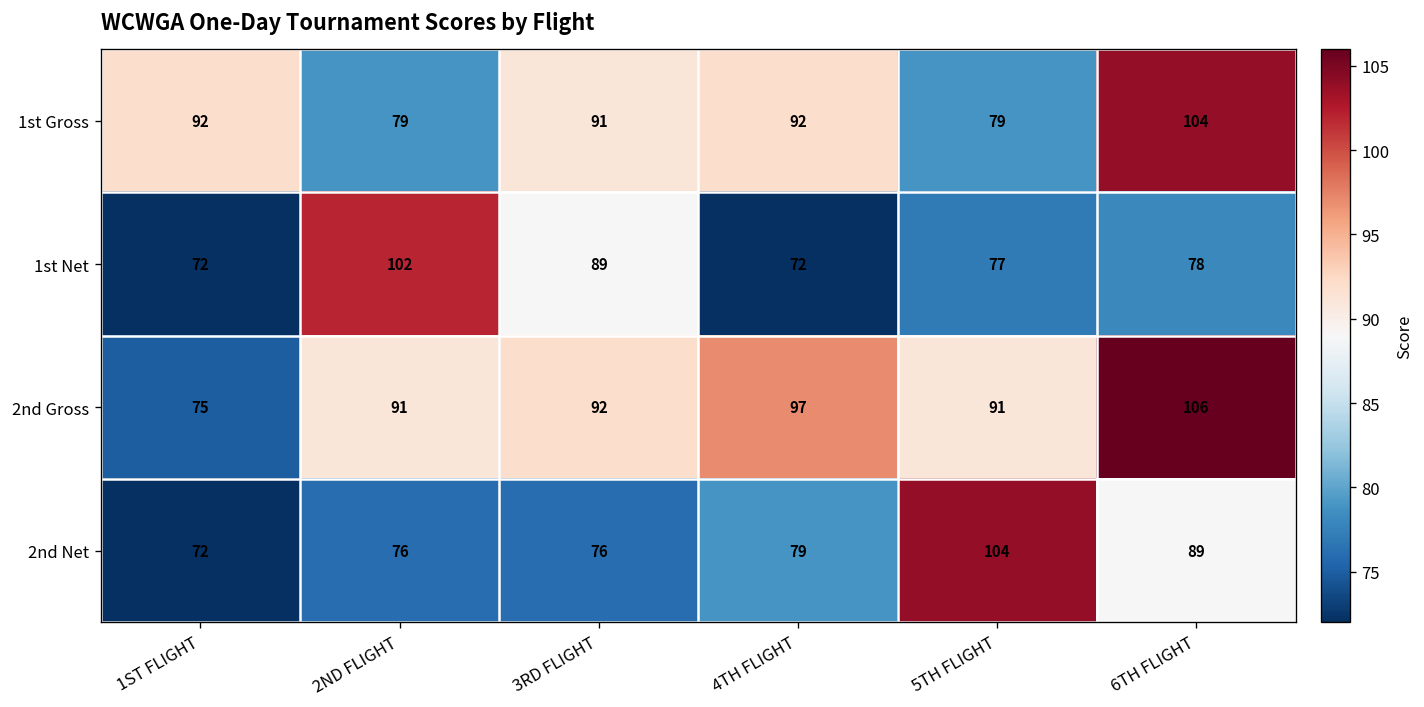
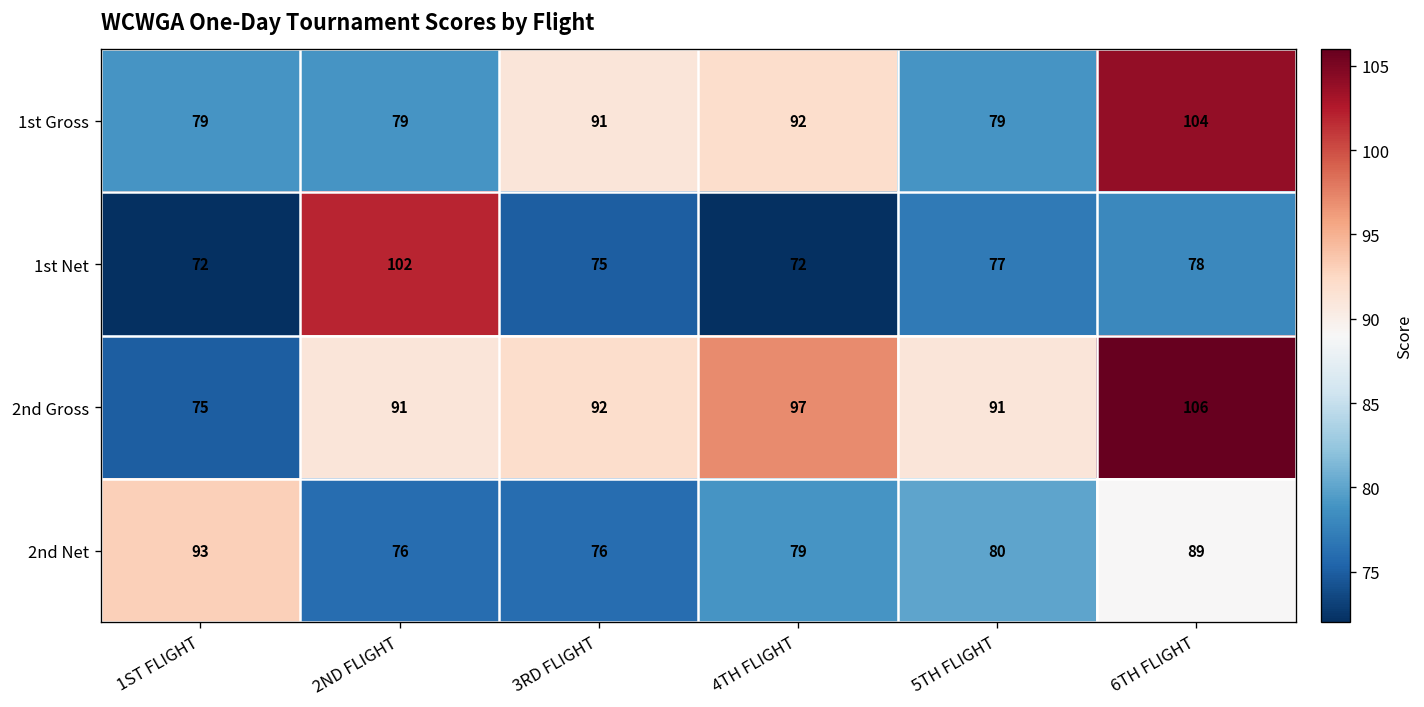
1st Gross, 1ST FLIGHT: 92 -> 79
1st Net, 3RD FLIGHT: 89 -> 75
2nd Net, 1ST FLIGHT: 72 -> 93
2nd Net, 5TH FLIGHT: 104 -> 80
